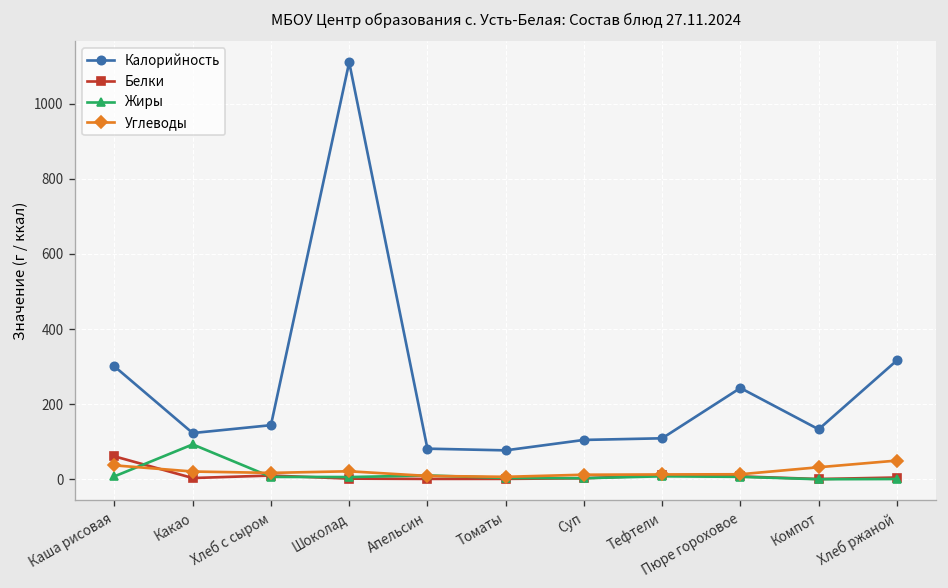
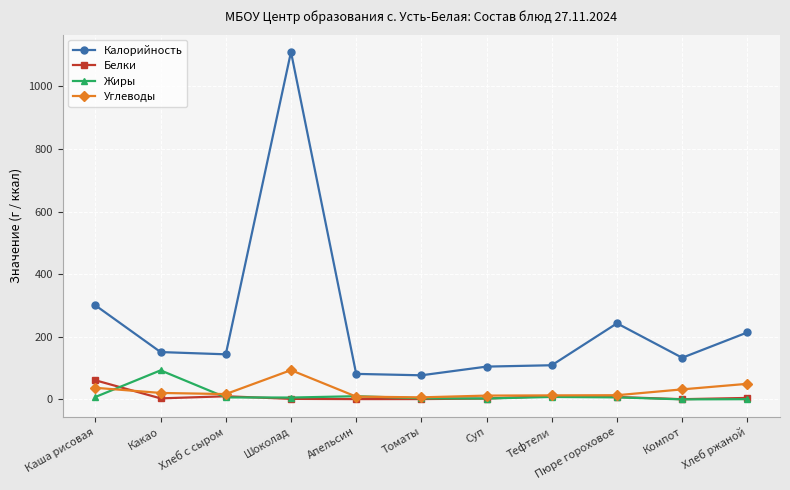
Калорийность, Какао: 120 -> 150
Углеводы, Шоколад: 20 -> 90
Калорийность, Хлеб ржаной: 320 -> 210
